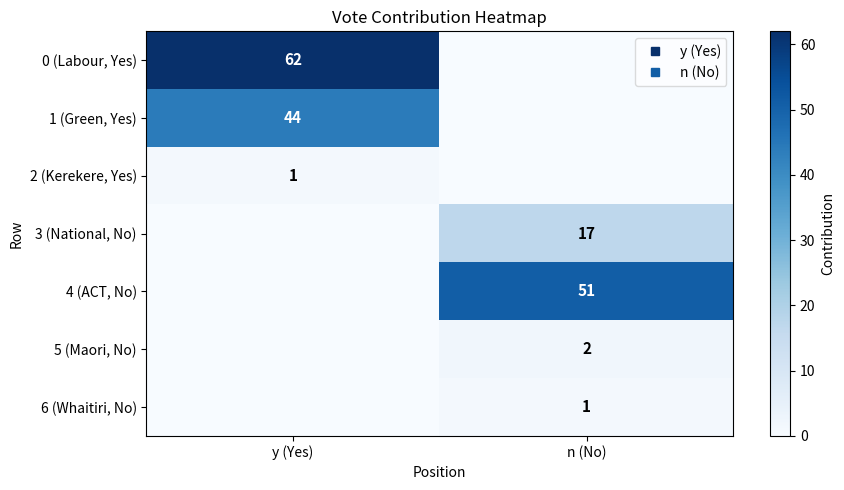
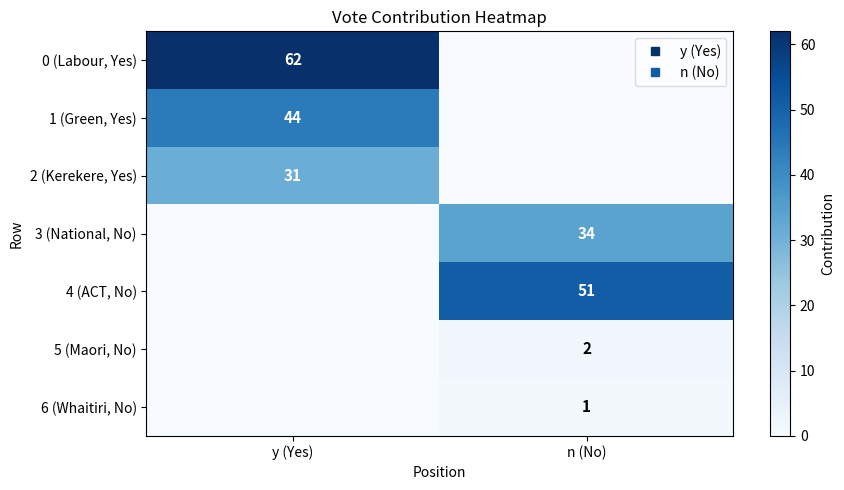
2 (Kerekere, Yes), y (Yes): 1 -> 31
3 (National, No), n (No): 17 -> 34
